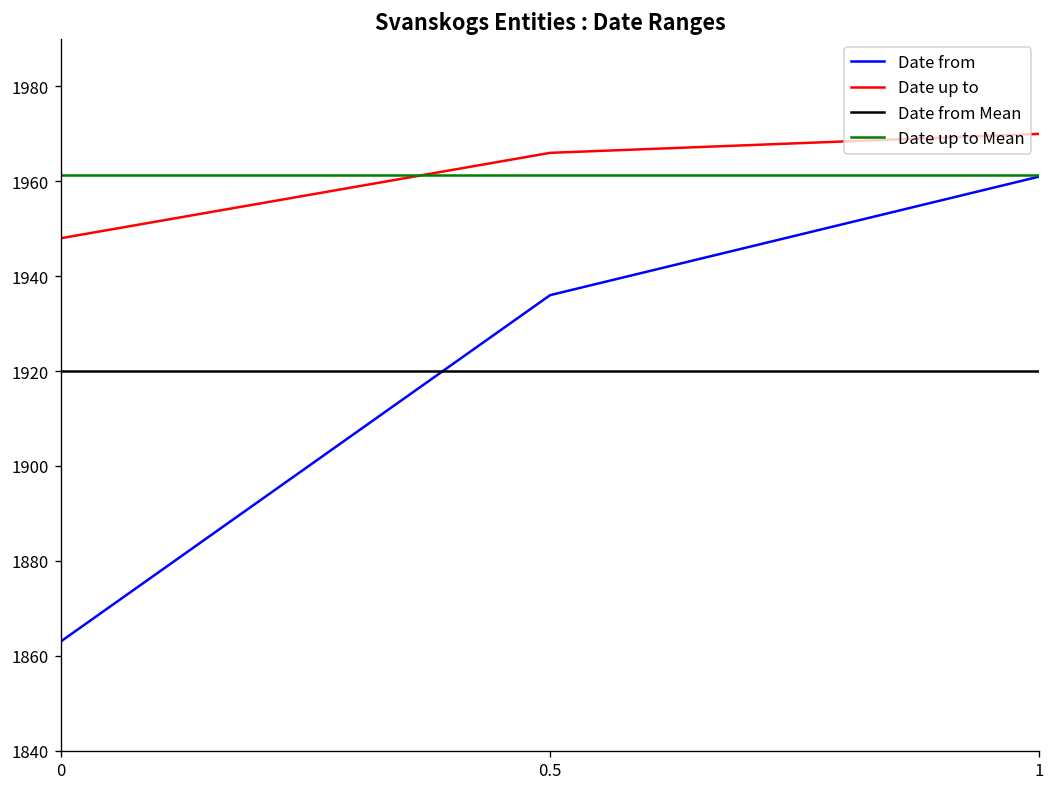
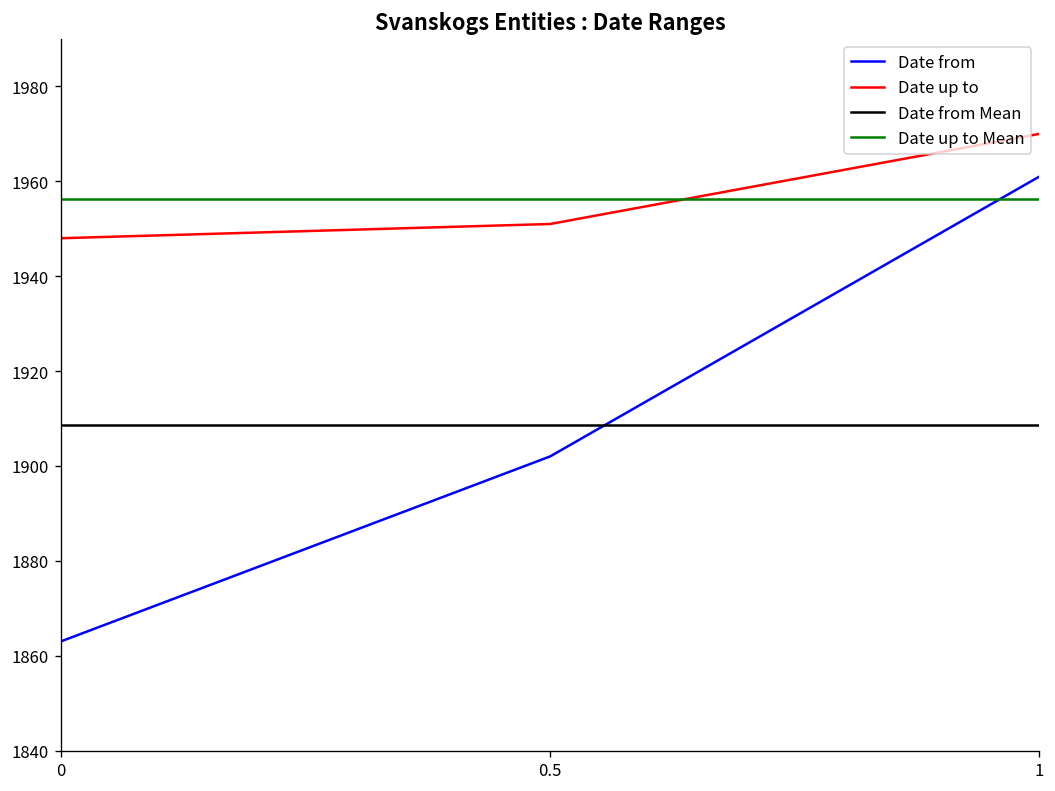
Date from, 0.5: 1936 -> 1902
Date up to, 0.5: 1966 -> 1951
